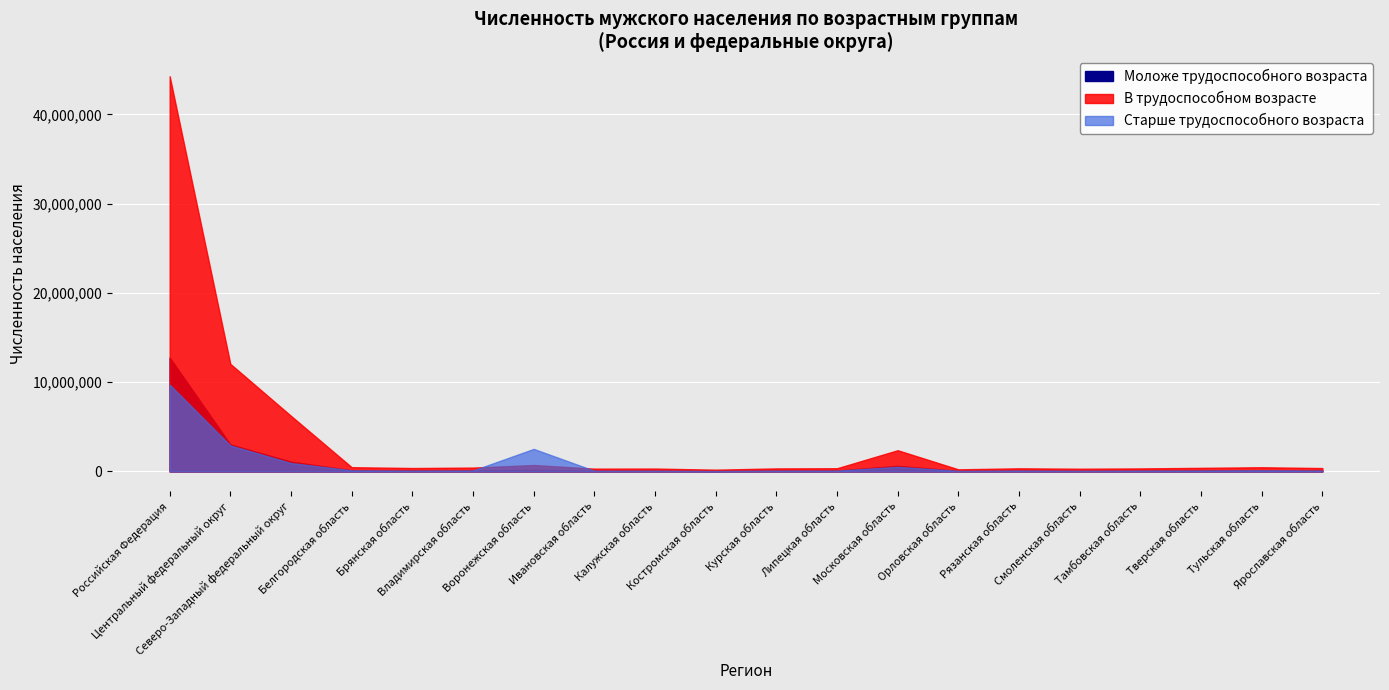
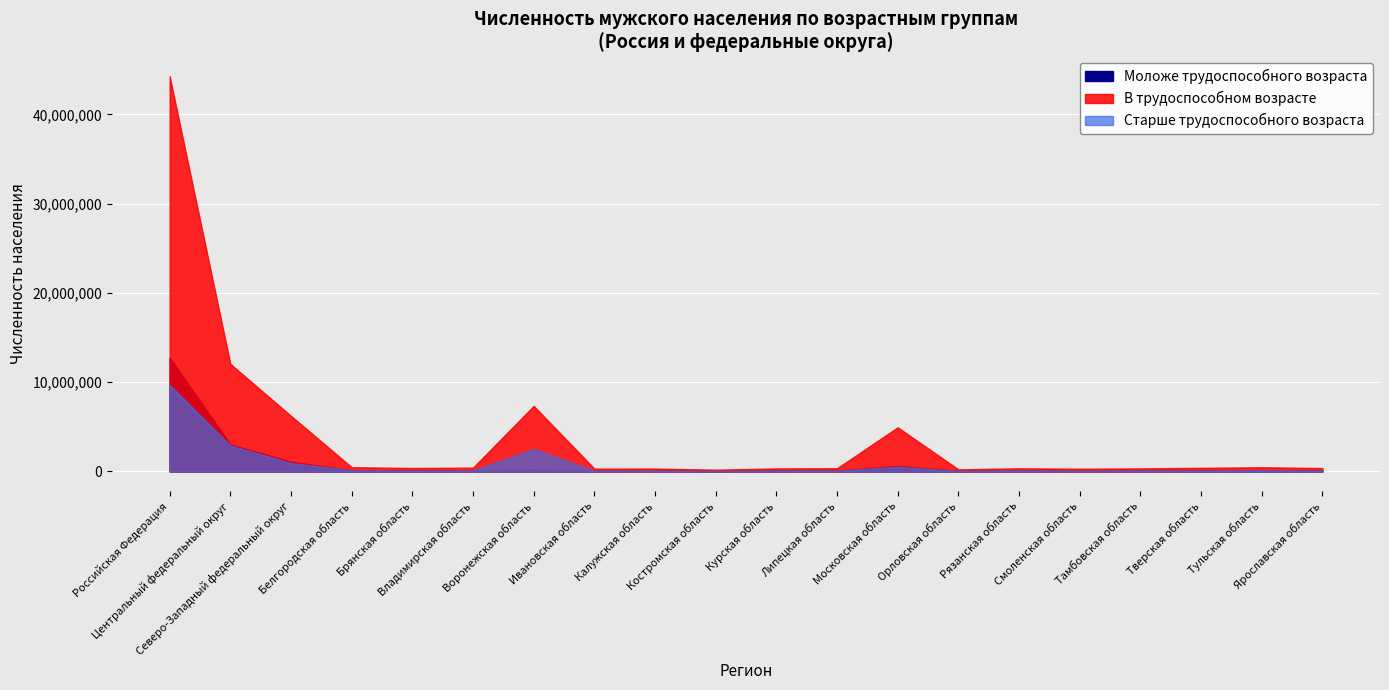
В трудоспособном возрасте, Воронежская область: 1,000,000 -> 7,000,000
В трудоспособном возрасте, Московская область: 2,000,000 -> 5,000,000
